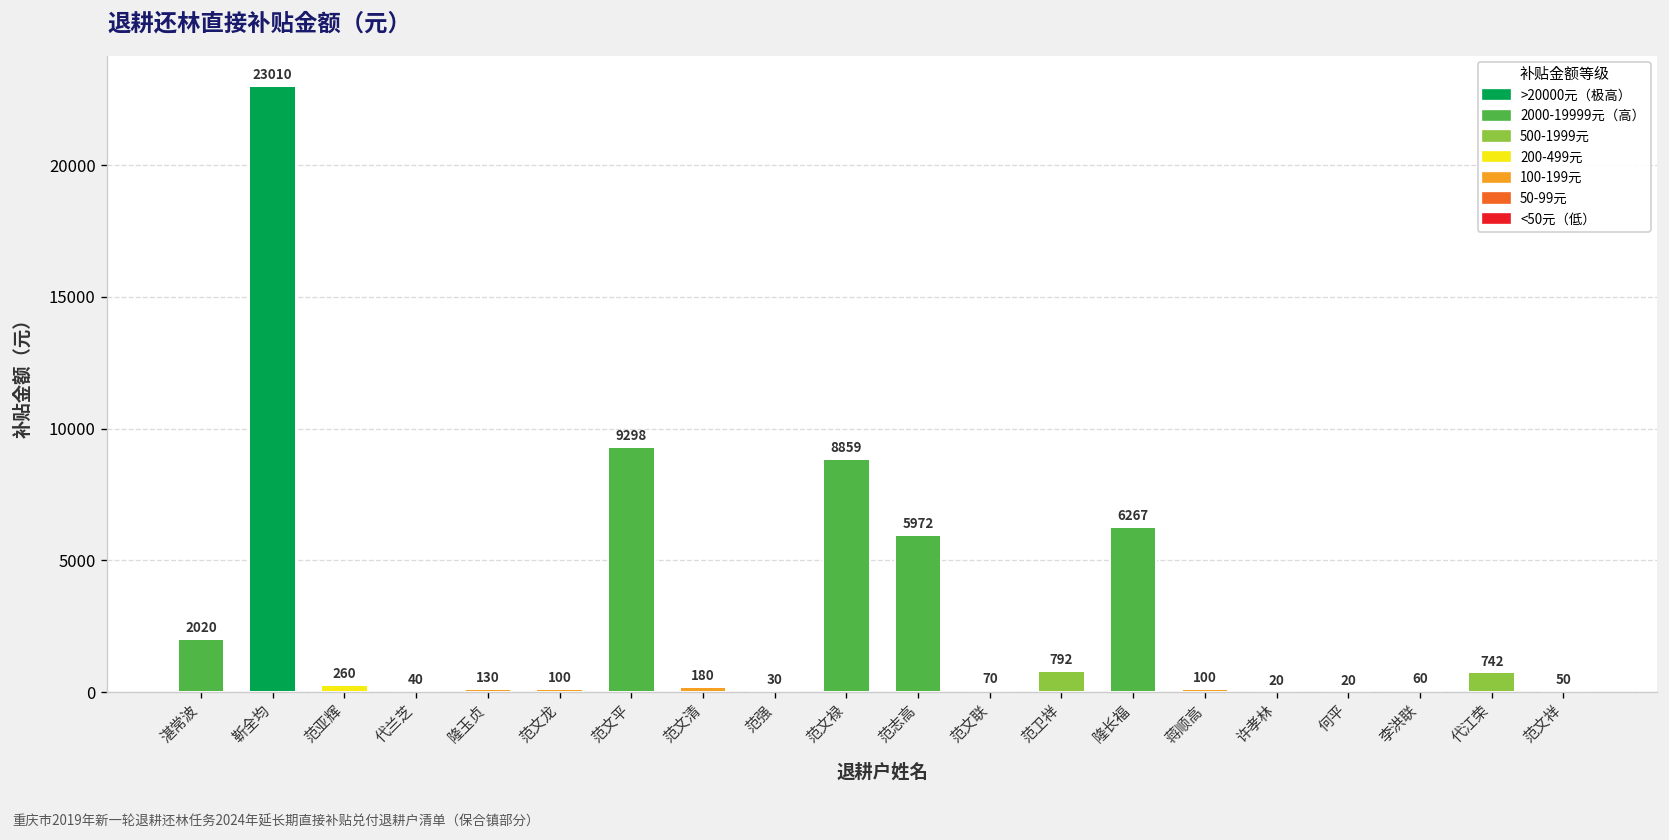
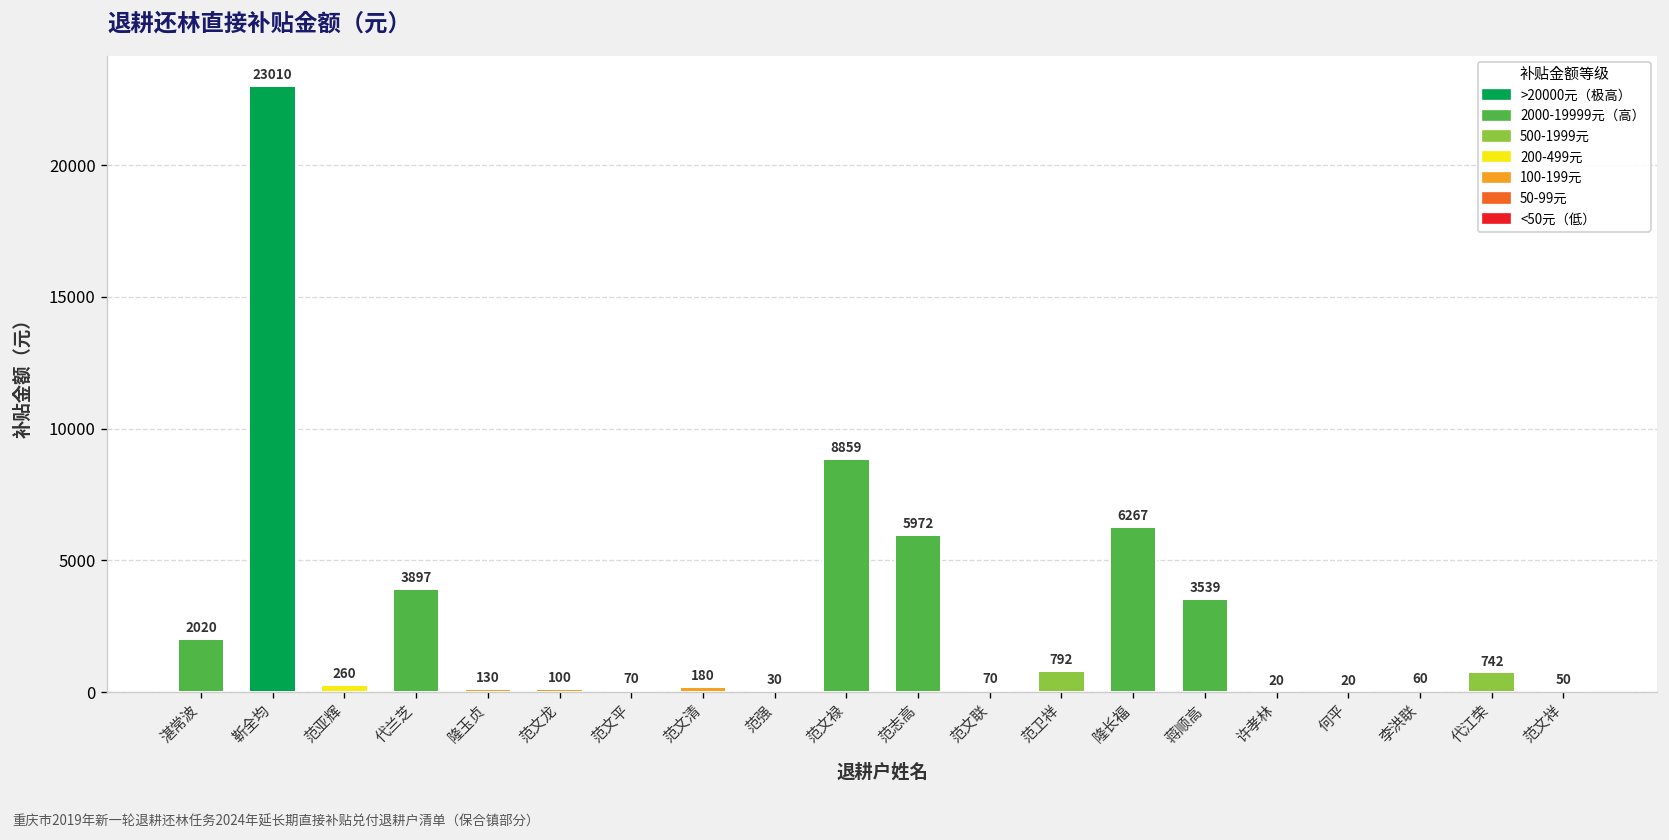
代兰芝: 40 -> 3897
范文平: 9298 -> 70
蒋顺高: 100 -> 3539
